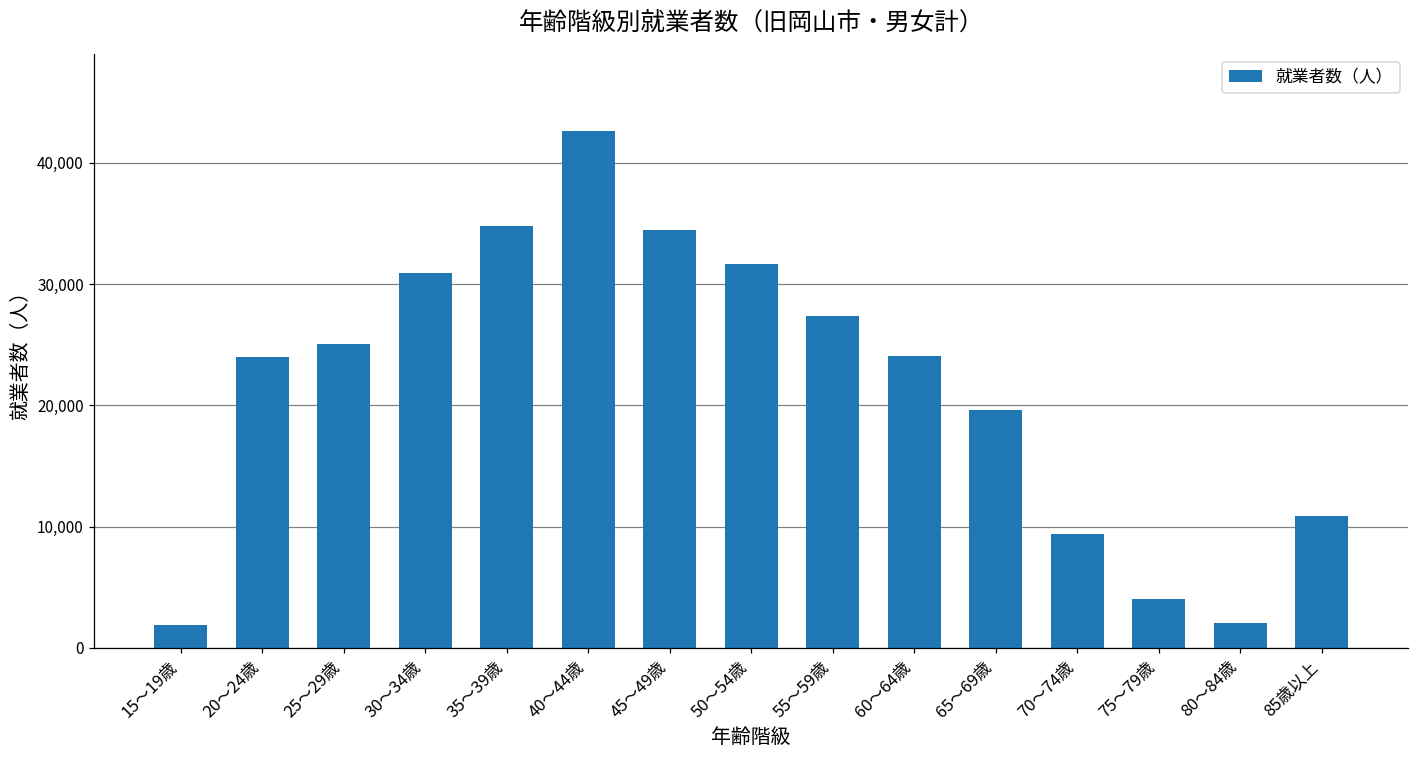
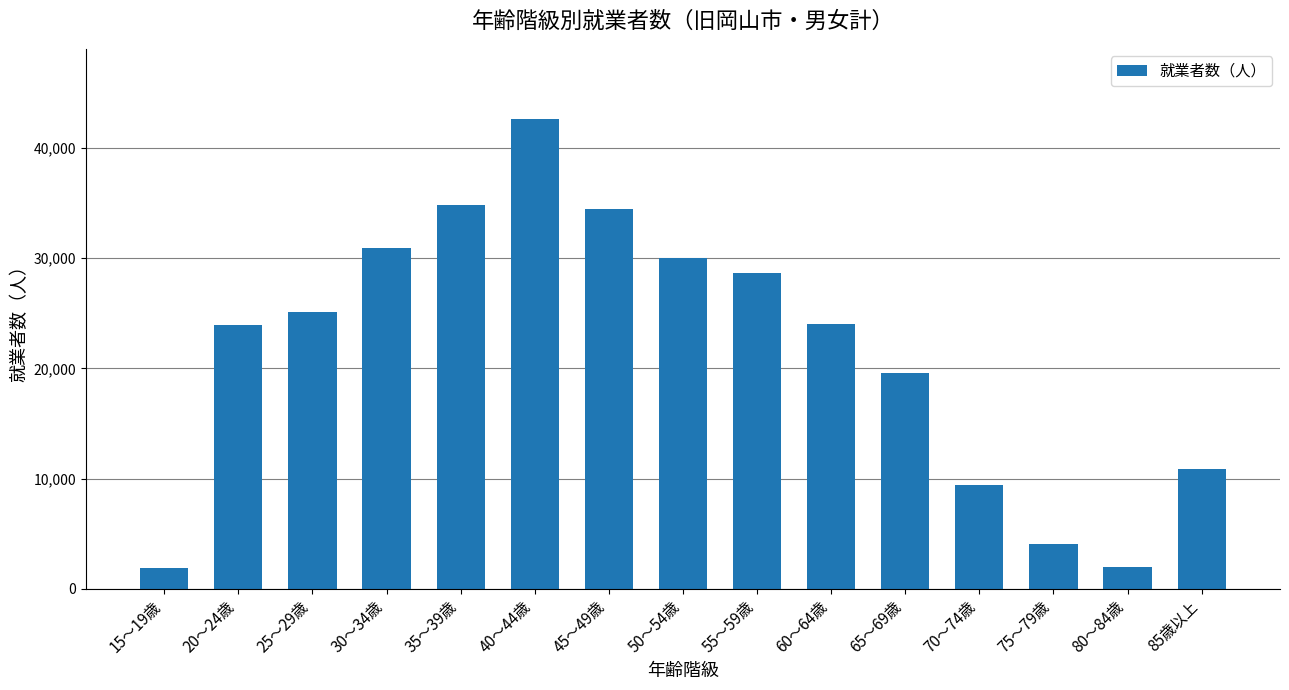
50～54歳: 31,600 -> 30,000
55～59歳: 27,400 -> 28,600
